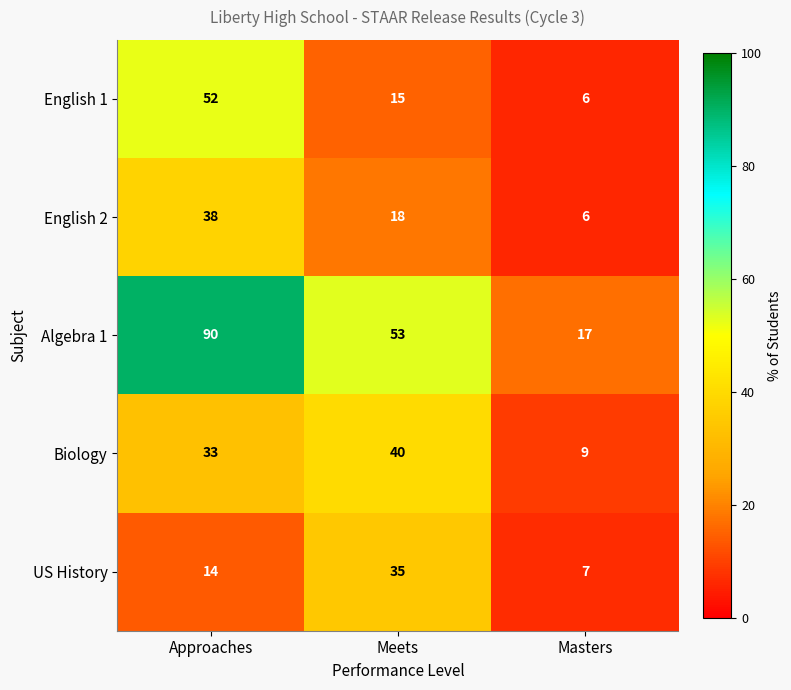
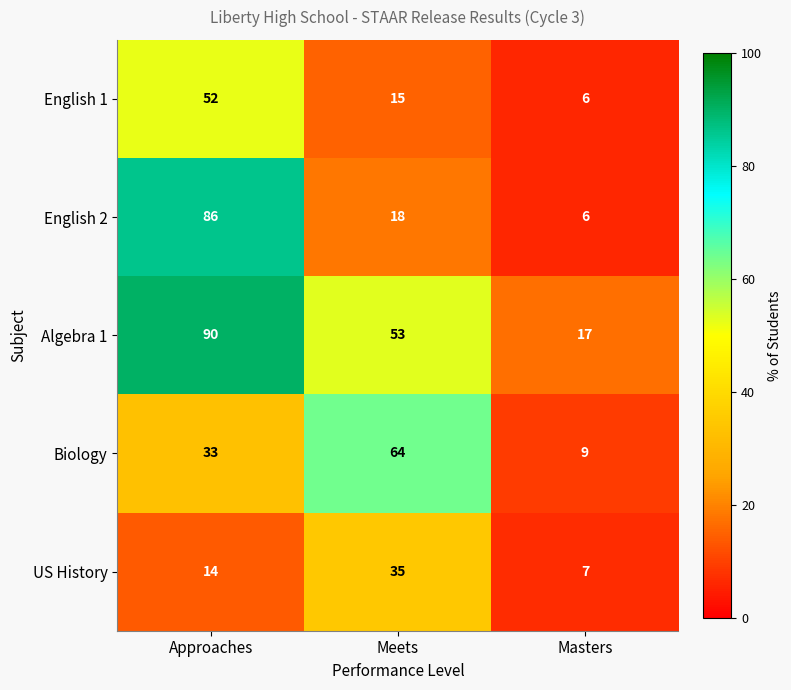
English 2, Approaches: 38 -> 86
Biology, Meets: 40 -> 64
